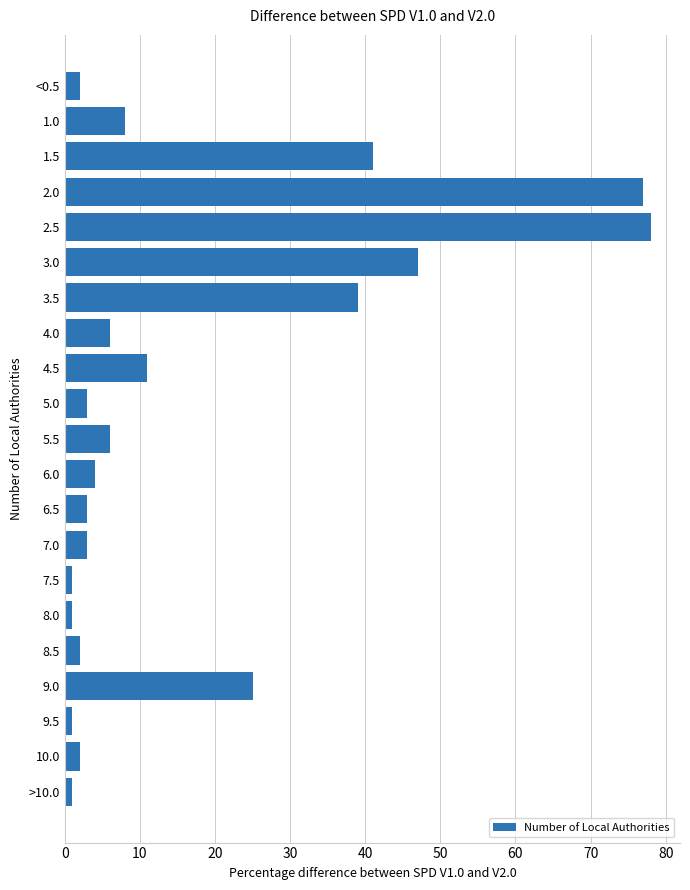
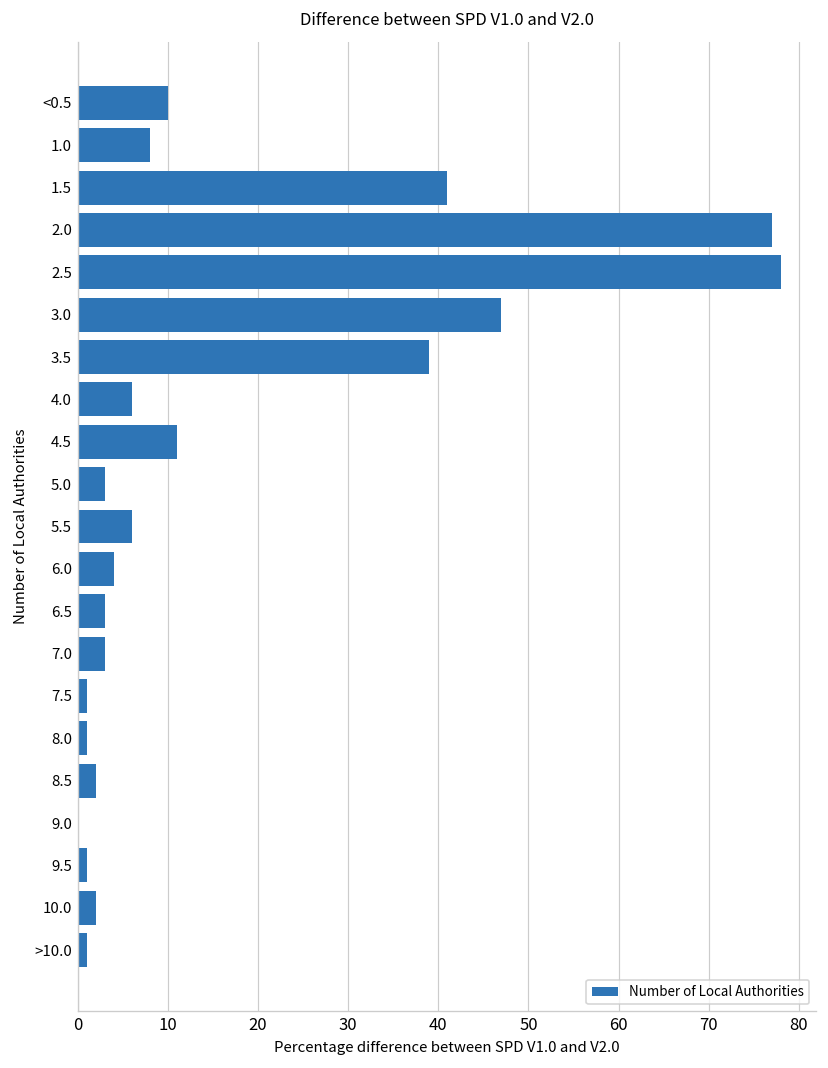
<0.5: 2 -> 10
9.0: 25 -> 0
